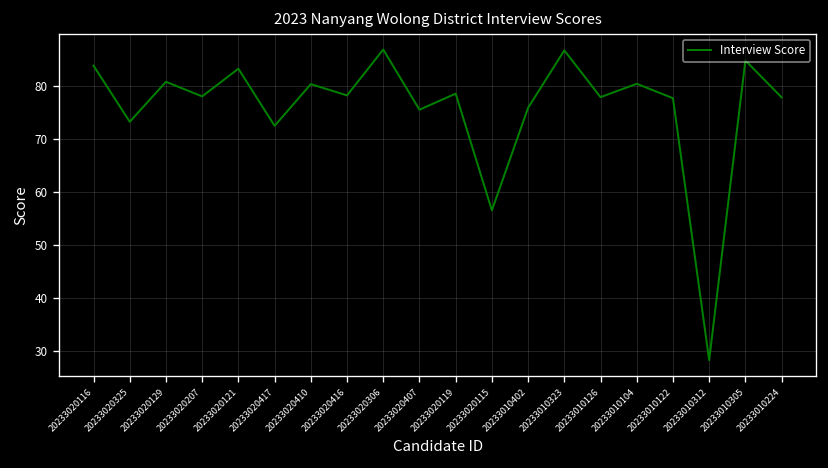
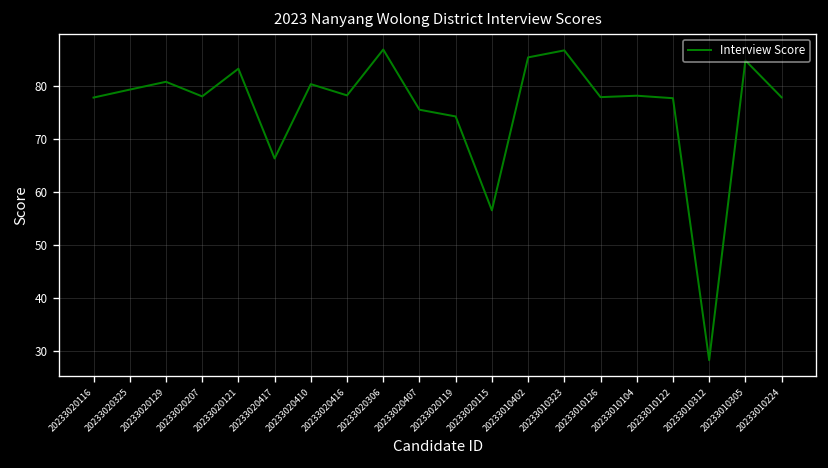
20233020116: 84 -> 78
20233020325: 73 -> 79
20233020417: 72 -> 66
20233020119: 79 -> 74
20233010402: 76 -> 85
20233010104: 80 -> 78
